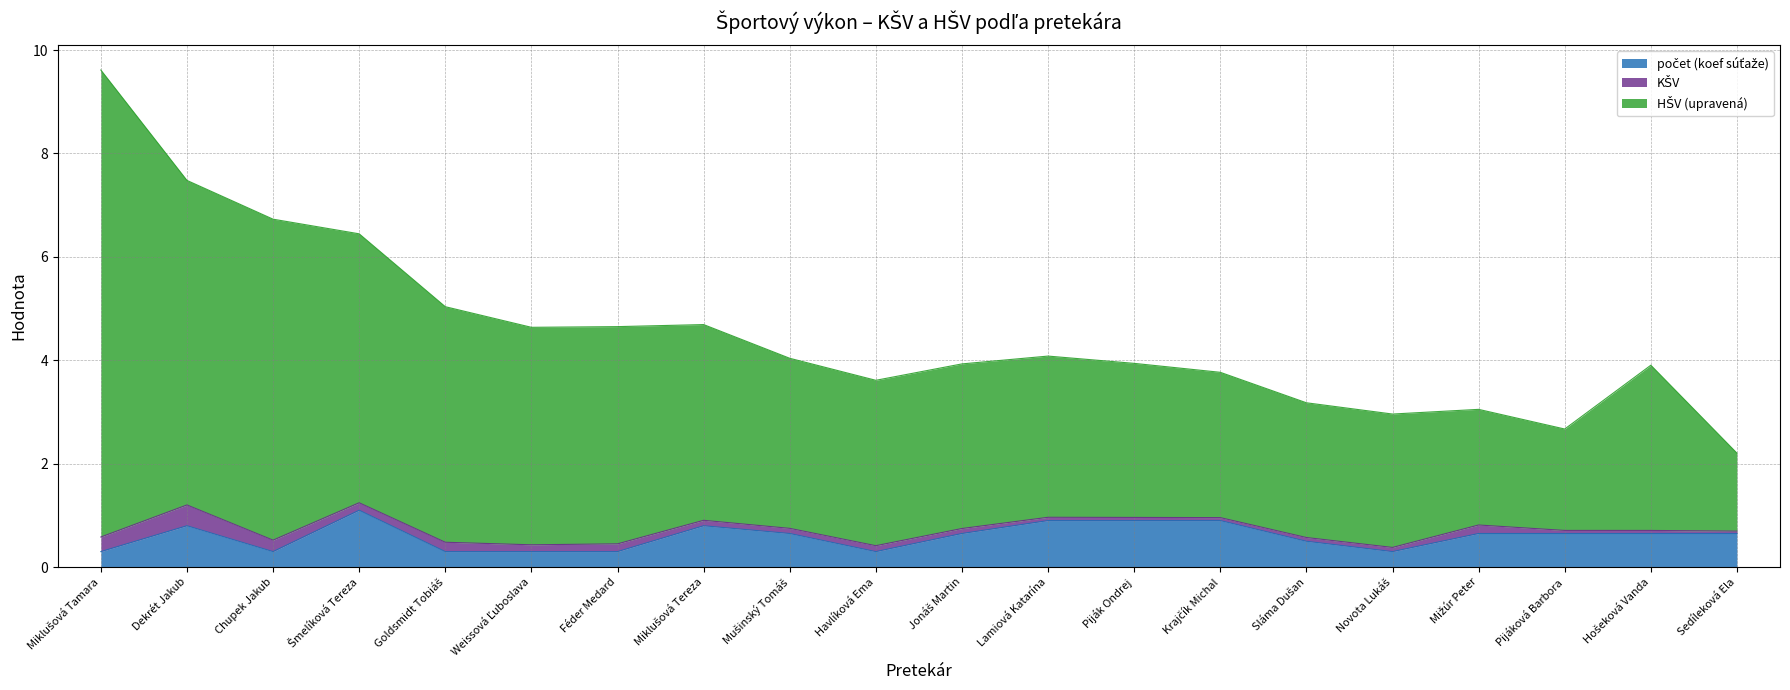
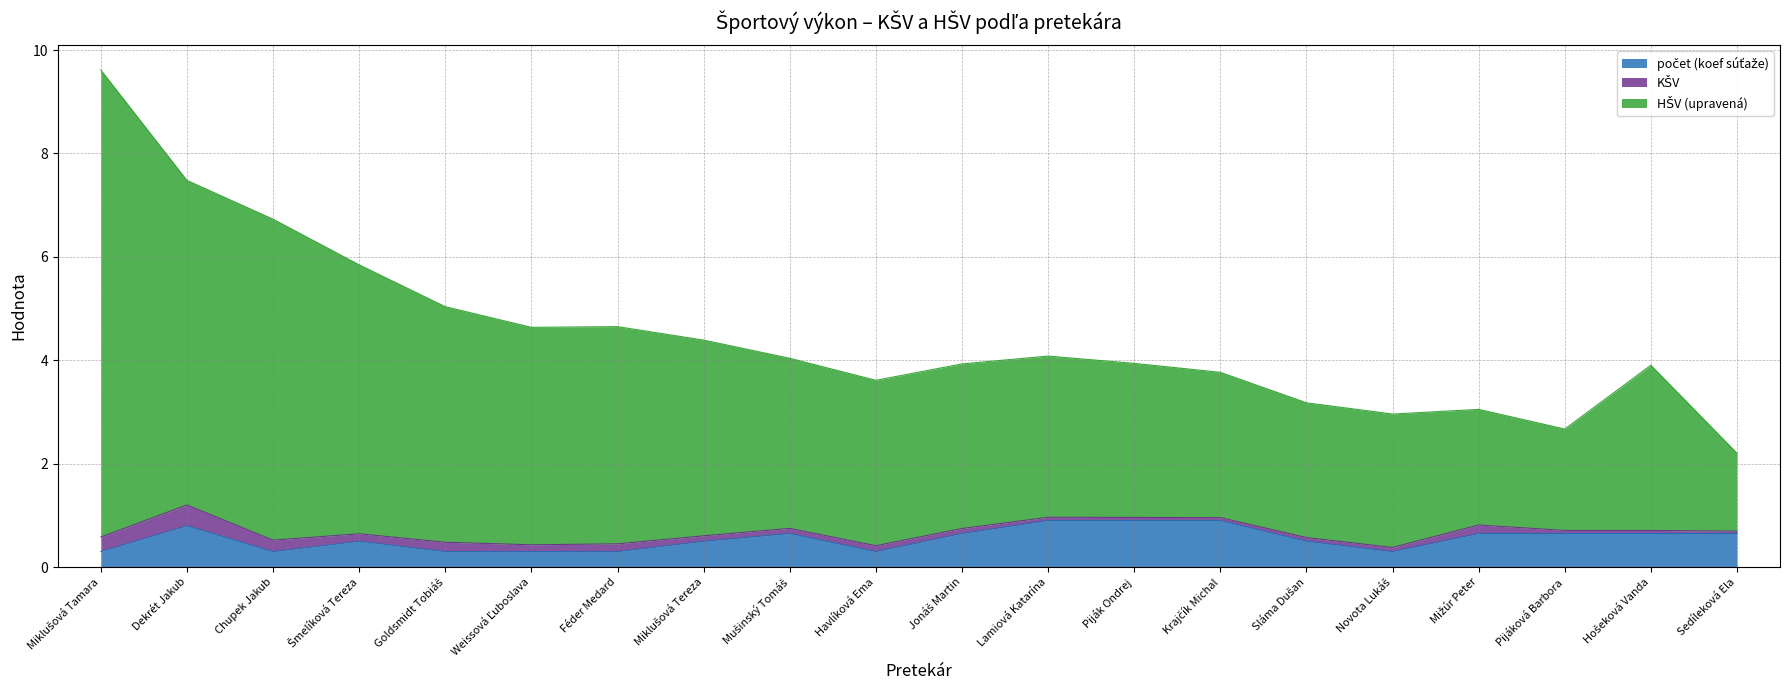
počet (koef súťaže), Šmelíková Tereza: 1.1 -> 0.5
počet (koef súťaže), Miklušová Tereza: 0.8 -> 0.5
